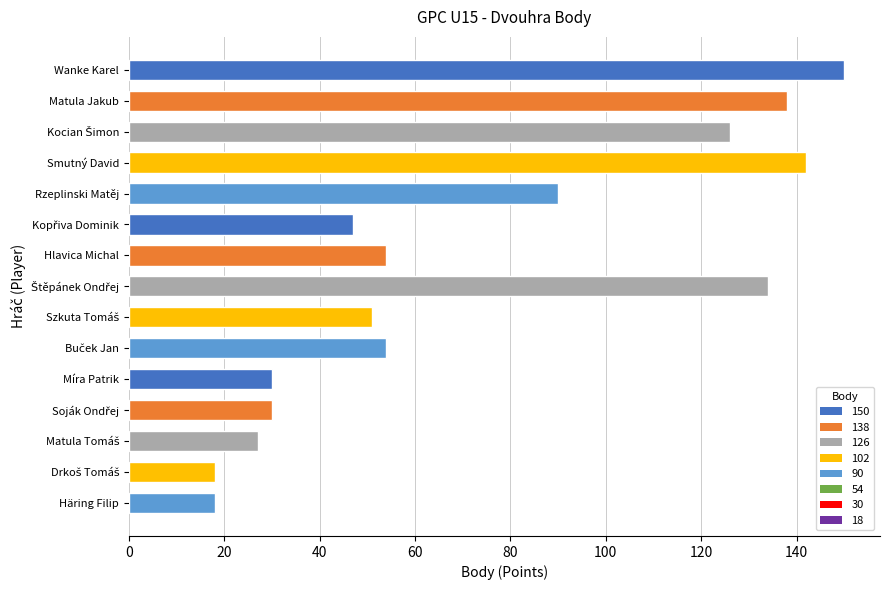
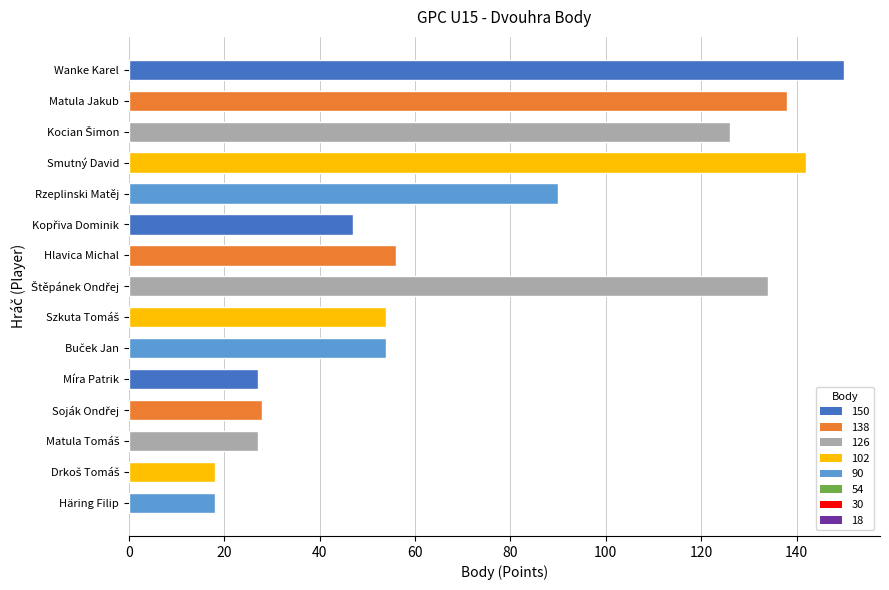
Hlavica Michal: 54 -> 56
Szkuta Tomáš: 51 -> 54
Míra Patrik: 30 -> 27
Soják Ondřej: 30 -> 28
